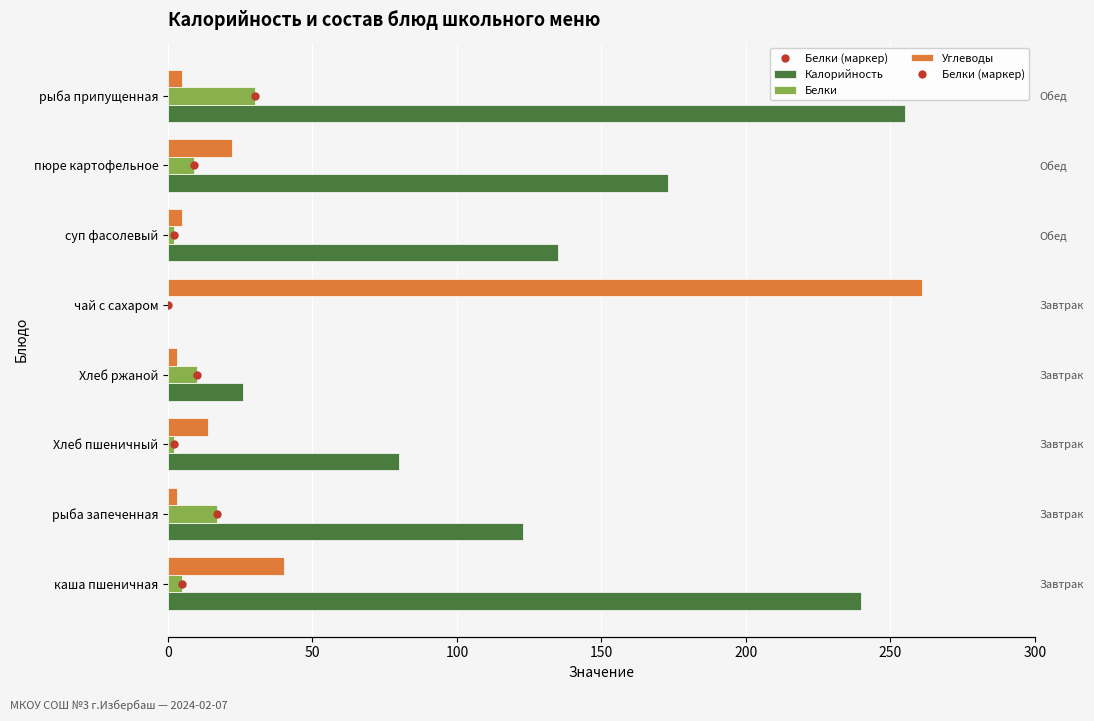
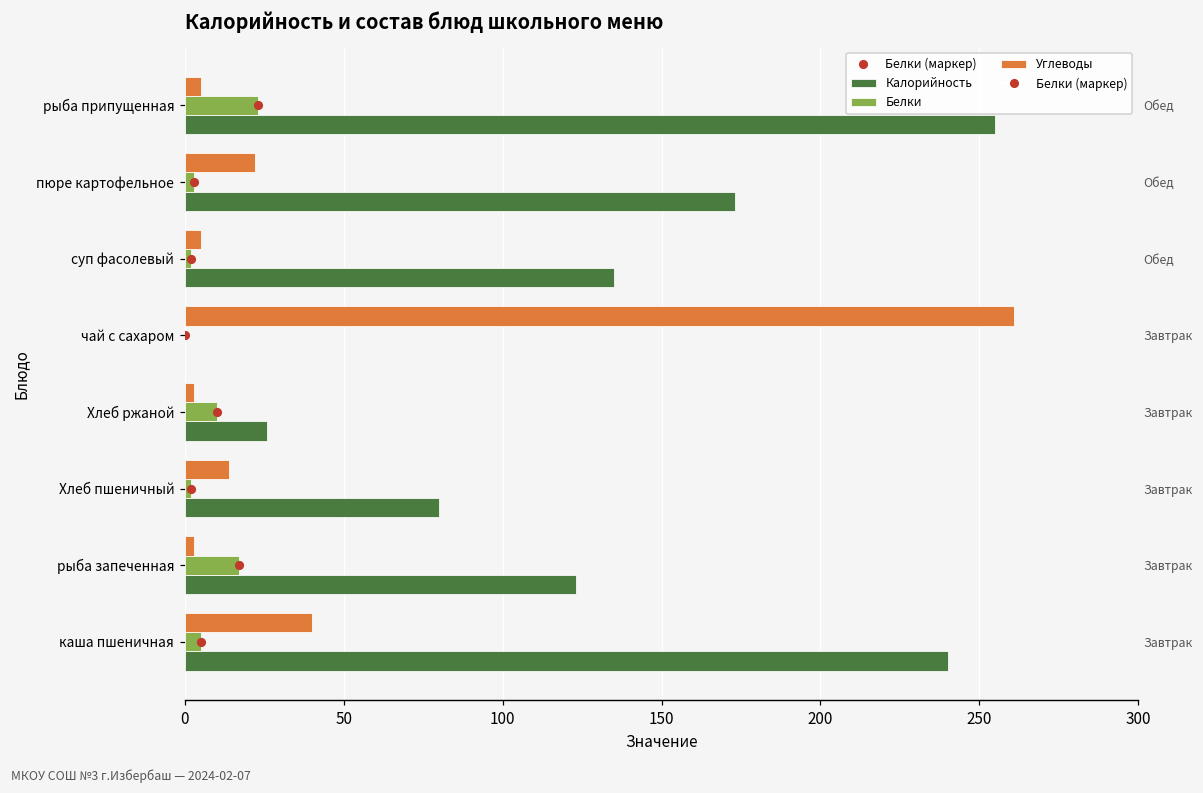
Белки, рыба припущенная: 30 -> 23
Белки, пюре картофельное: 9 -> 3
